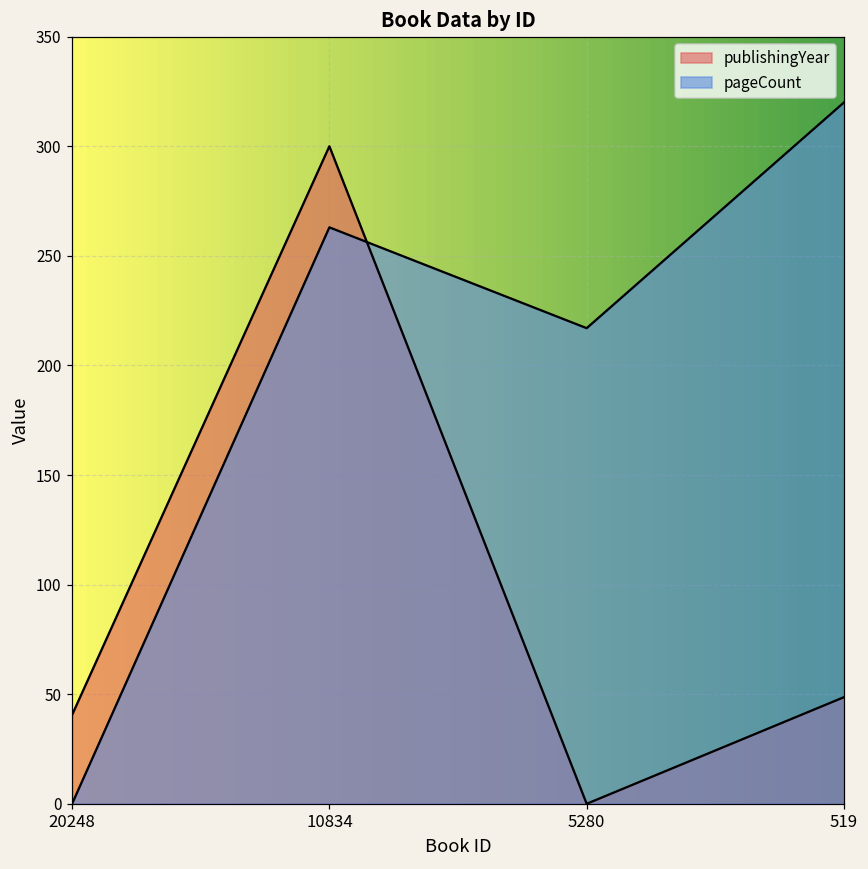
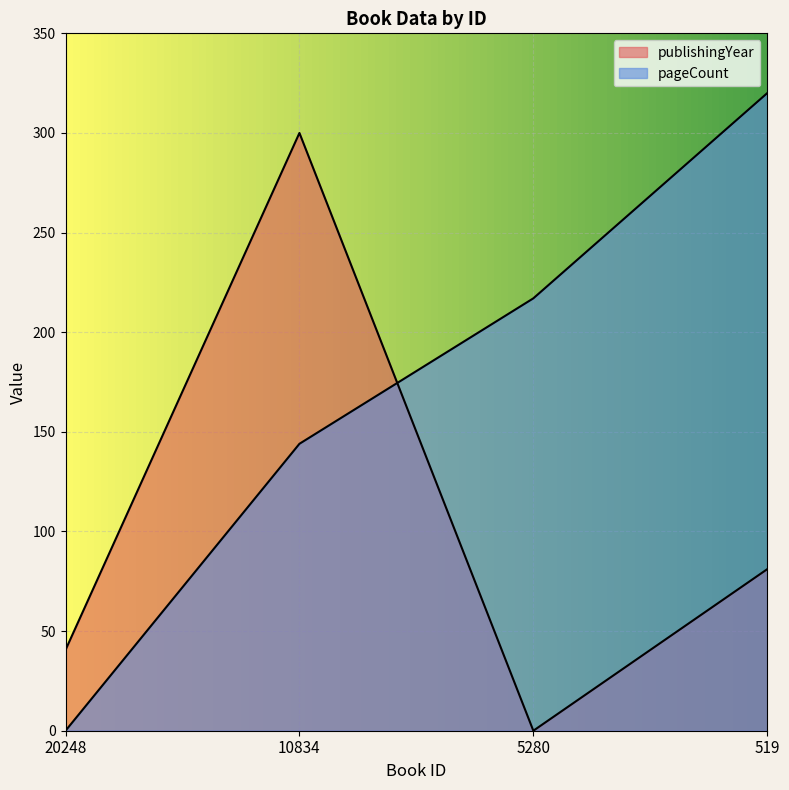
pageCount, 10834: 263 -> 144
publishingYear, 519: 49 -> 81
